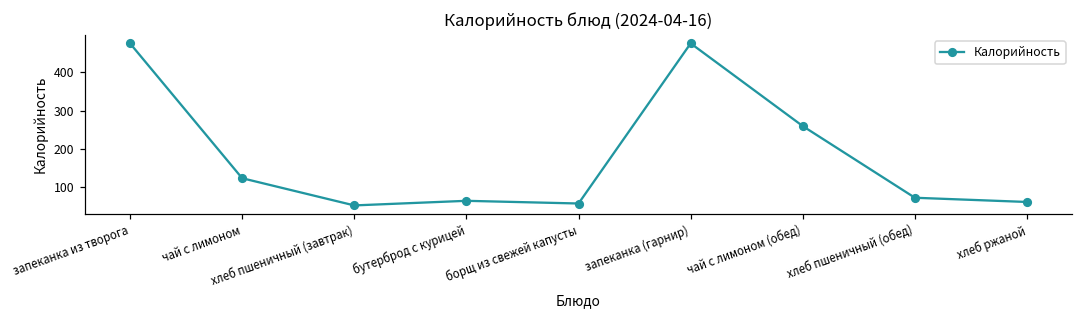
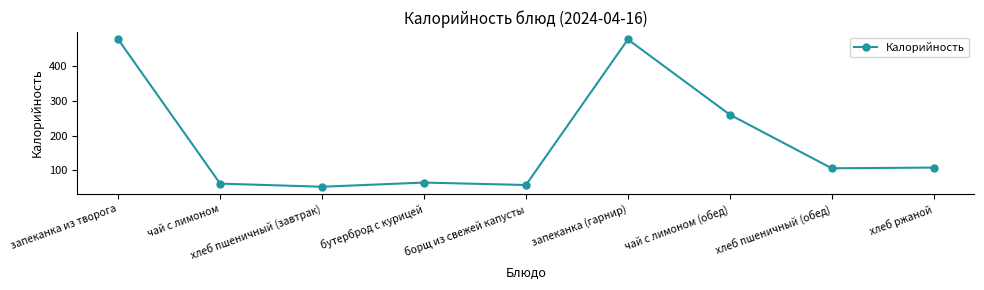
чай с лимоном: 120 -> 60
хлеб пшеничный (обед): 70 -> 110
хлеб ржаной: 60 -> 110
